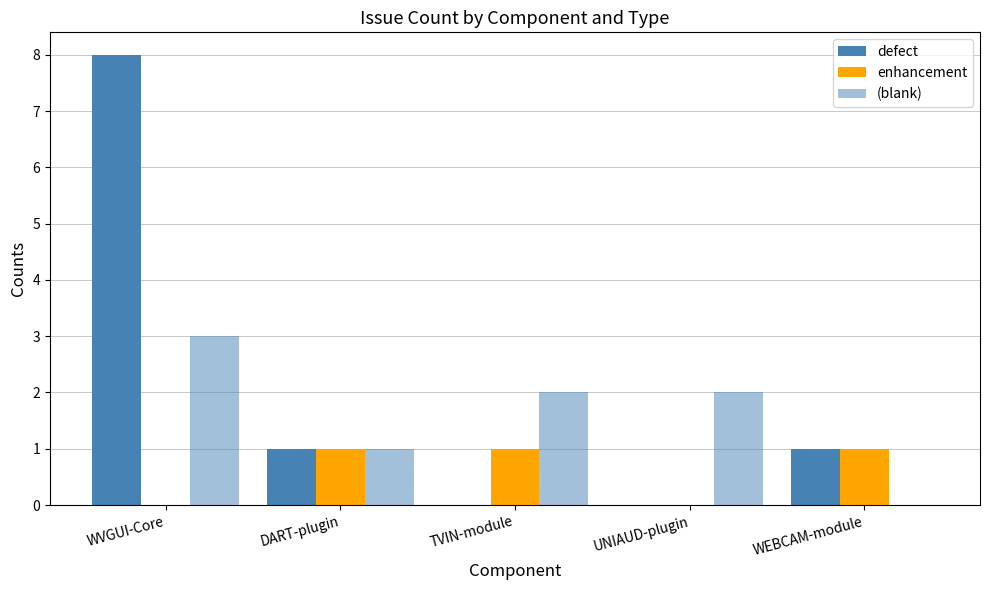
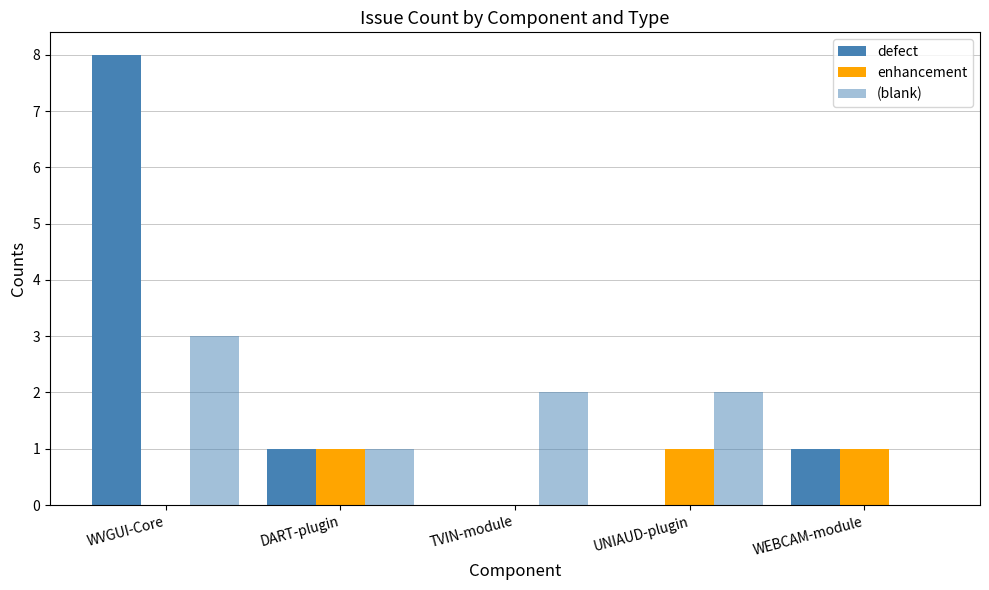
enhancement, TVIN-module: 1 -> 0
enhancement, UNIAUD-plugin: 0 -> 1
